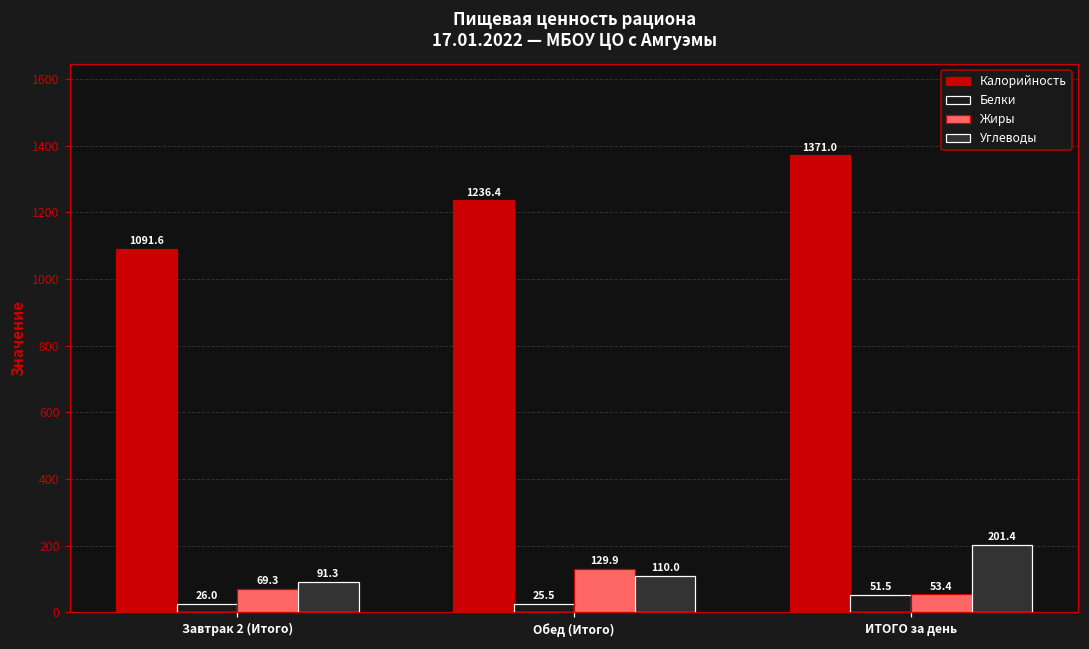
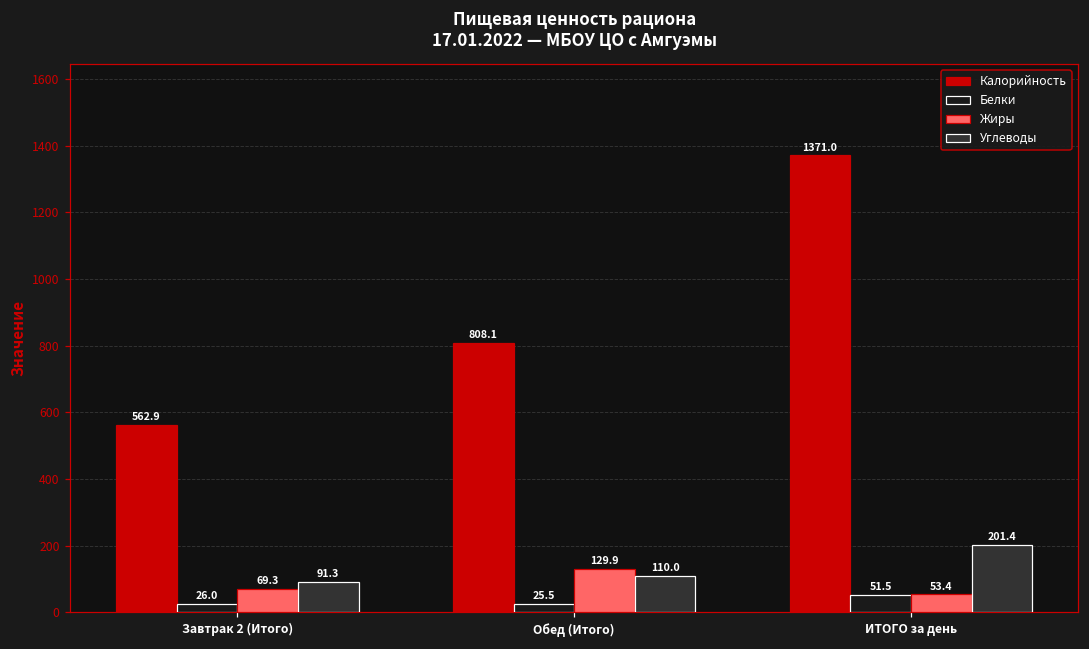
Калорийность, Завтрак 2 (Итого): 1091.6 -> 562.9
Калорийность, Обед (Итого): 1236.4 -> 808.1
